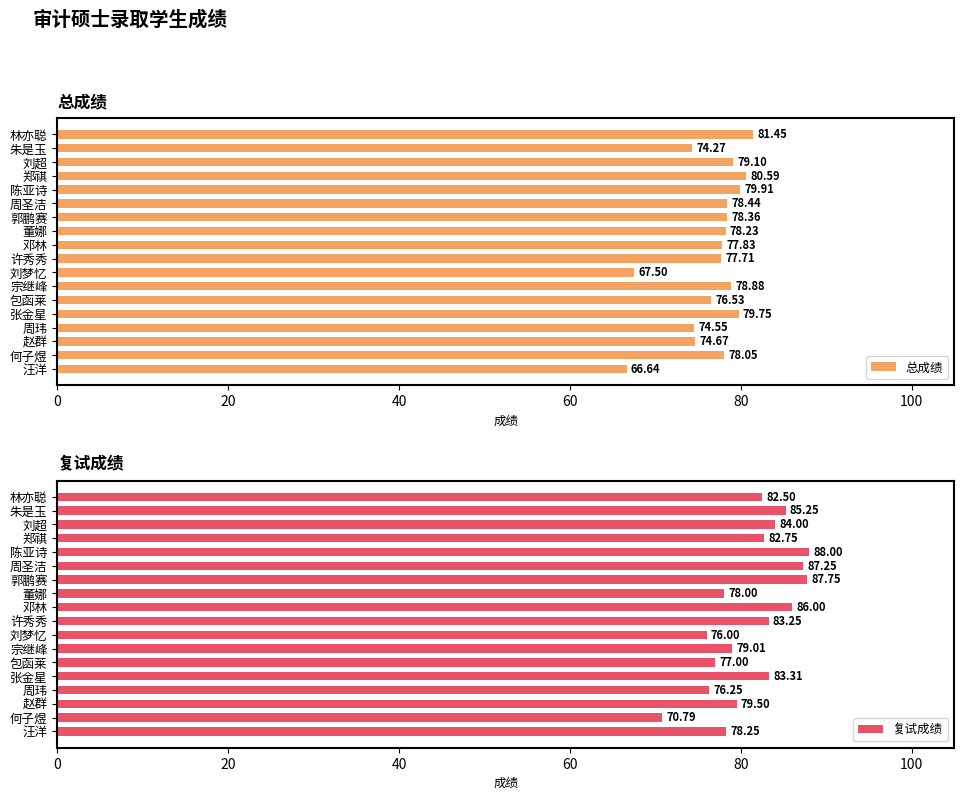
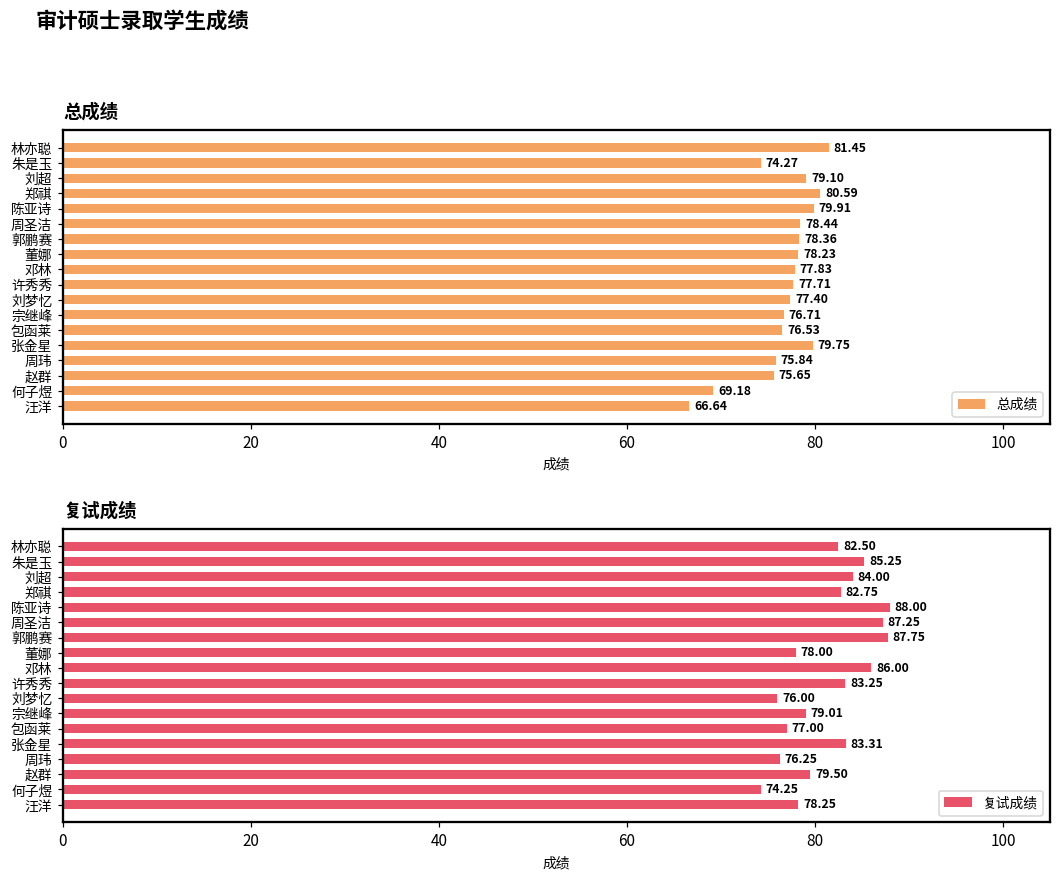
总成绩, 刘梦忆: 67.50 -> 77.40
总成绩, 宗继峰: 78.88 -> 76.71
总成绩, 周玮: 74.55 -> 75.84
总成绩, 赵群: 74.67 -> 75.65
总成绩, 何子煜: 78.05 -> 69.18
复试成绩, 何子煜: 70.79 -> 74.25
